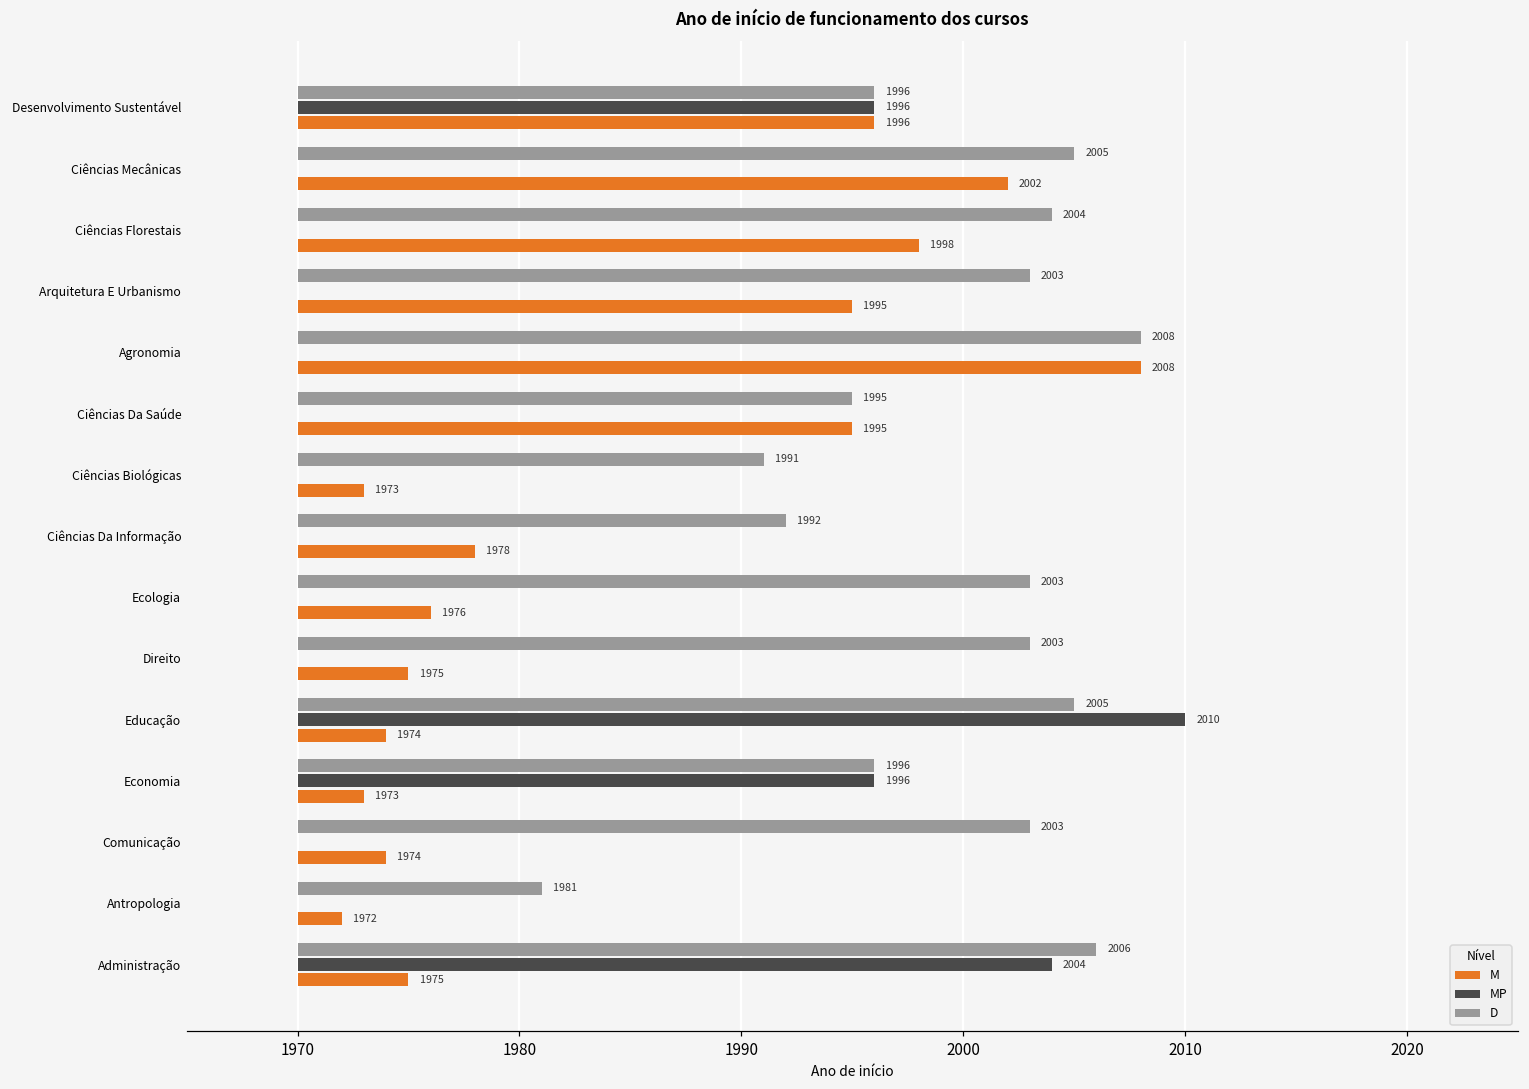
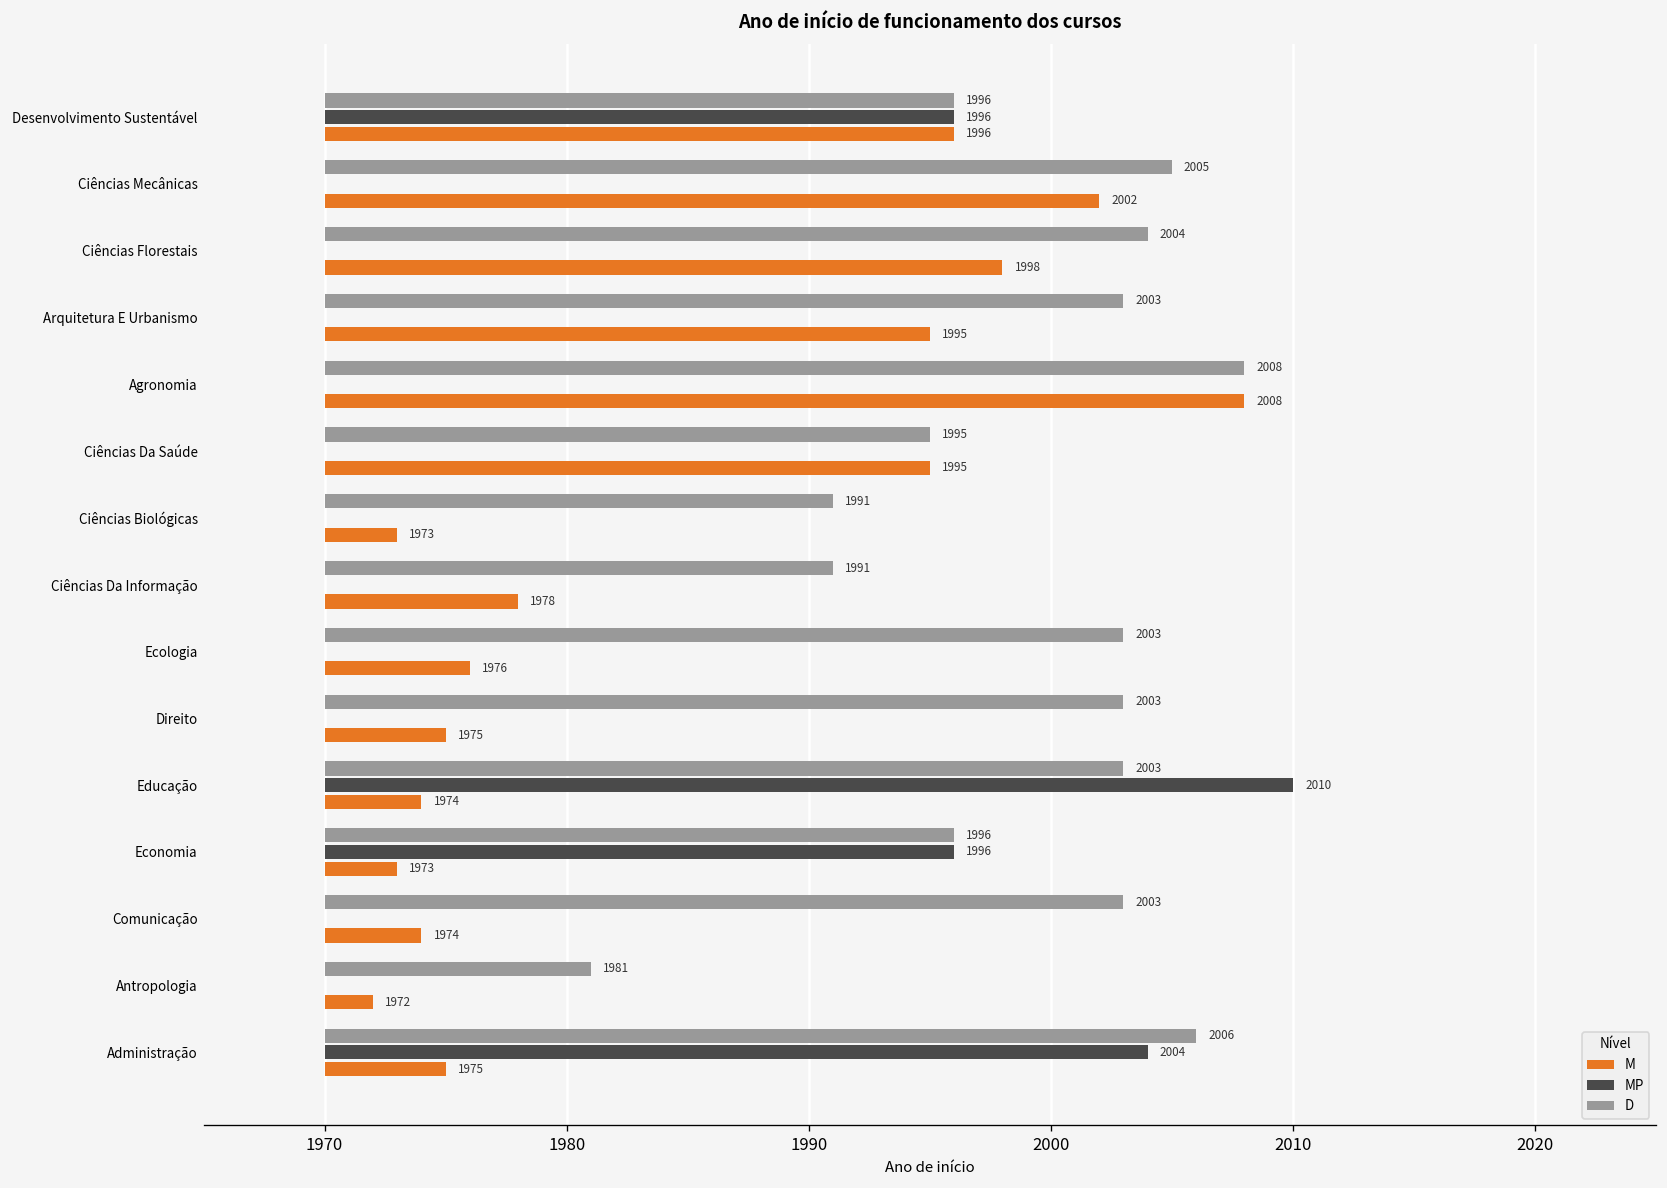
D, Ciências Da Informação: 1992 -> 1991
D, Educação: 2005 -> 2003
